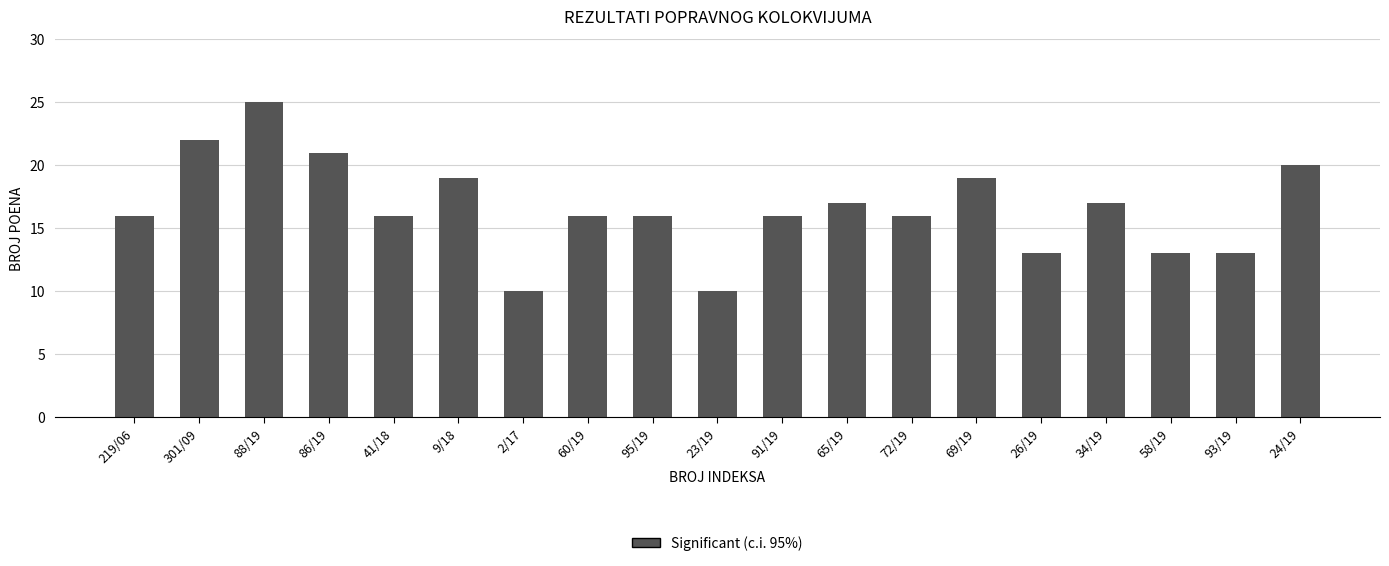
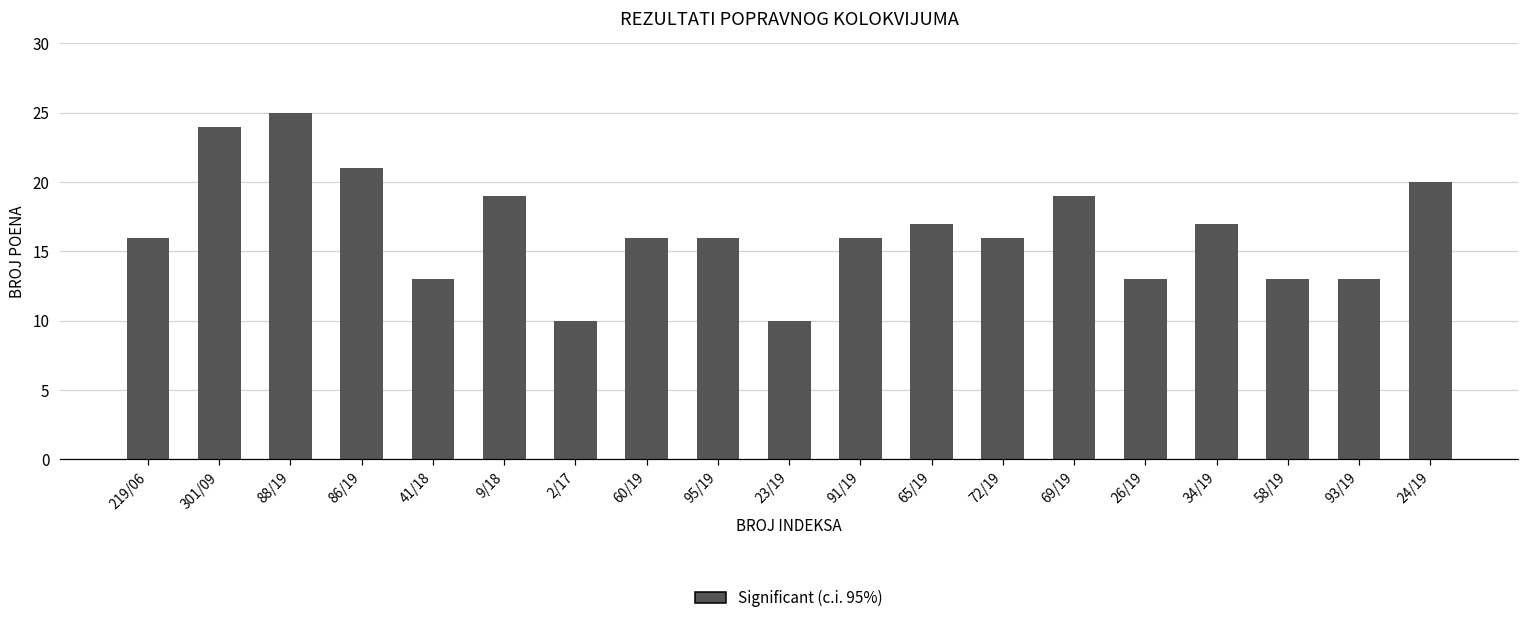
301/09: 22 -> 24
41/18: 16 -> 13
